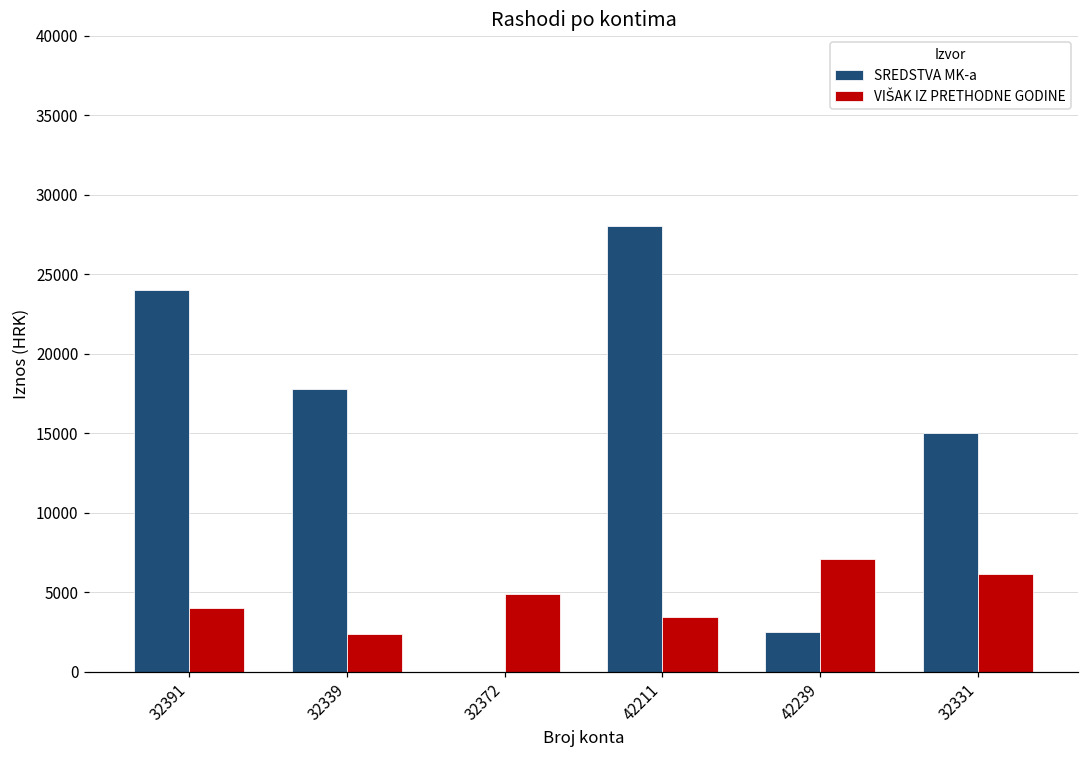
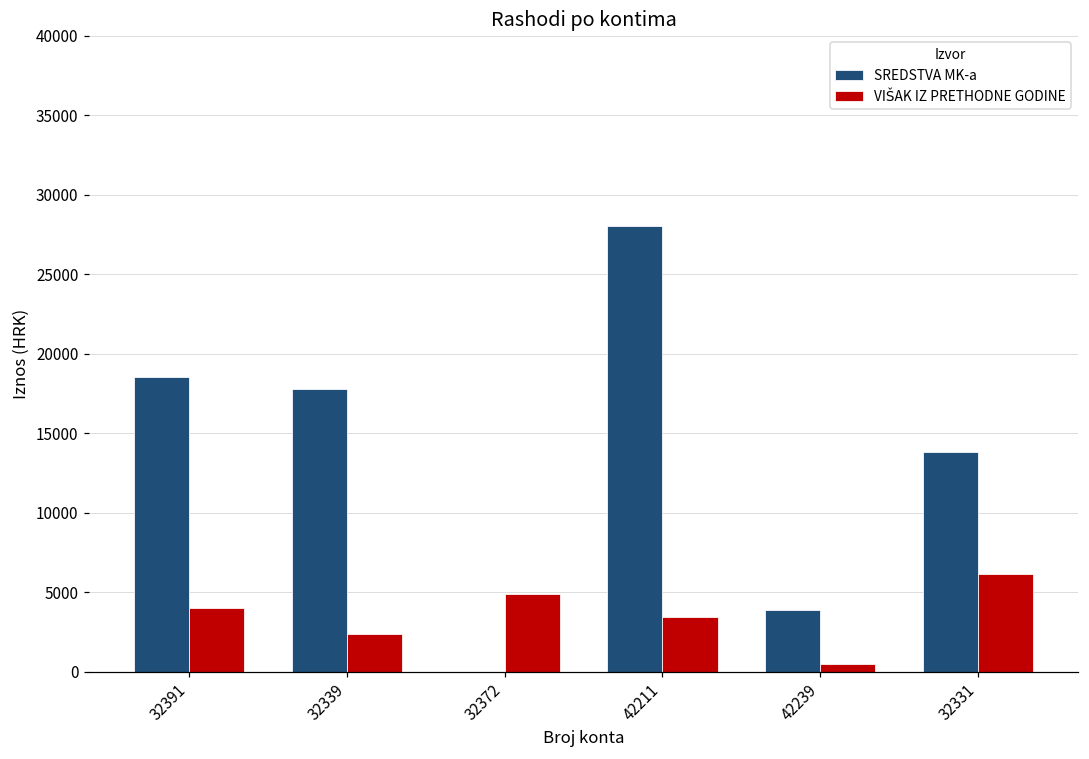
SREDSTVA MK-a, 32391: 24000 -> 18500
SREDSTVA MK-a, 42239: 2500 -> 3800
VIŠAK IZ PRETHODNE GODINE, 42239: 7100 -> 500
SREDSTVA MK-a, 32331: 15000 -> 13800
